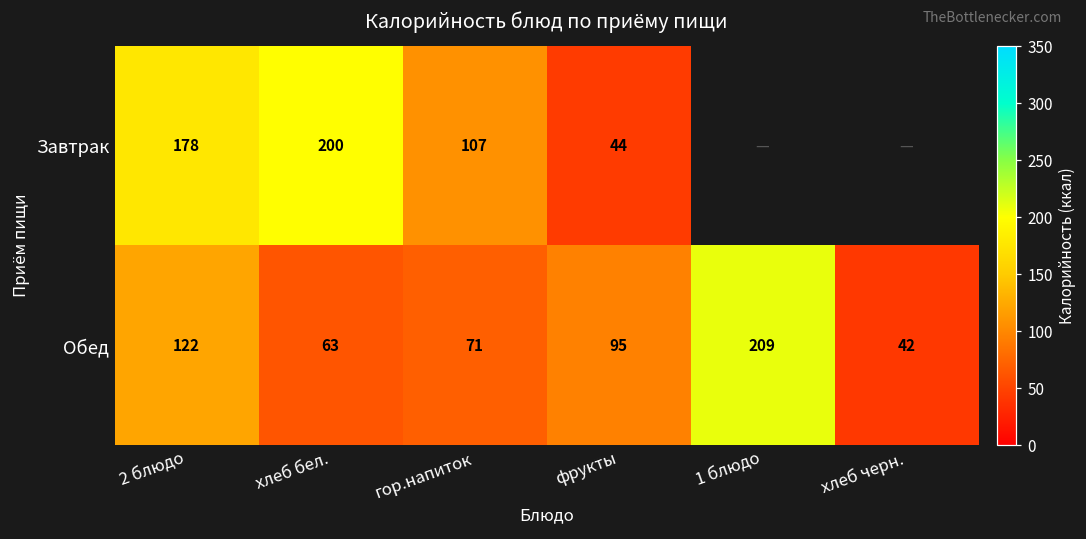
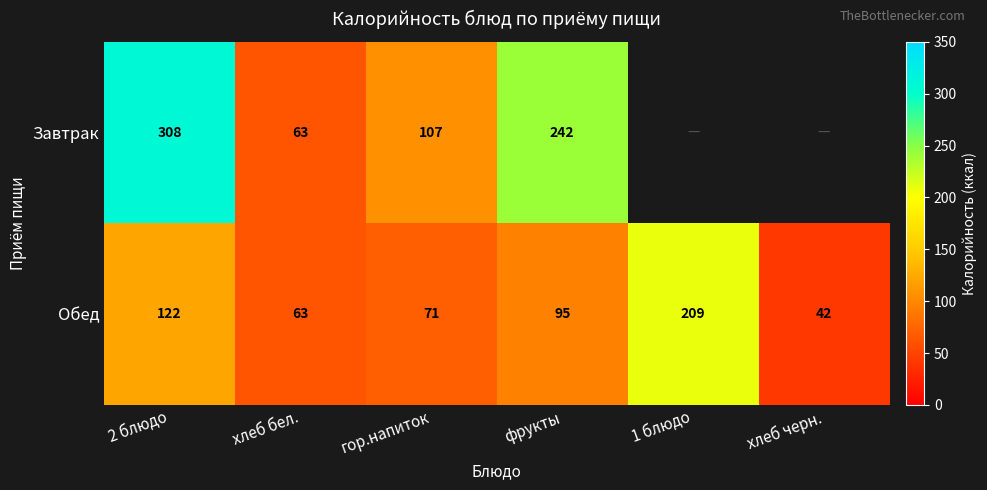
Завтрак, 2 блюдо: 178 -> 308
Завтрак, хлеб бел.: 200 -> 63
Завтрак, фрукты: 44 -> 242
